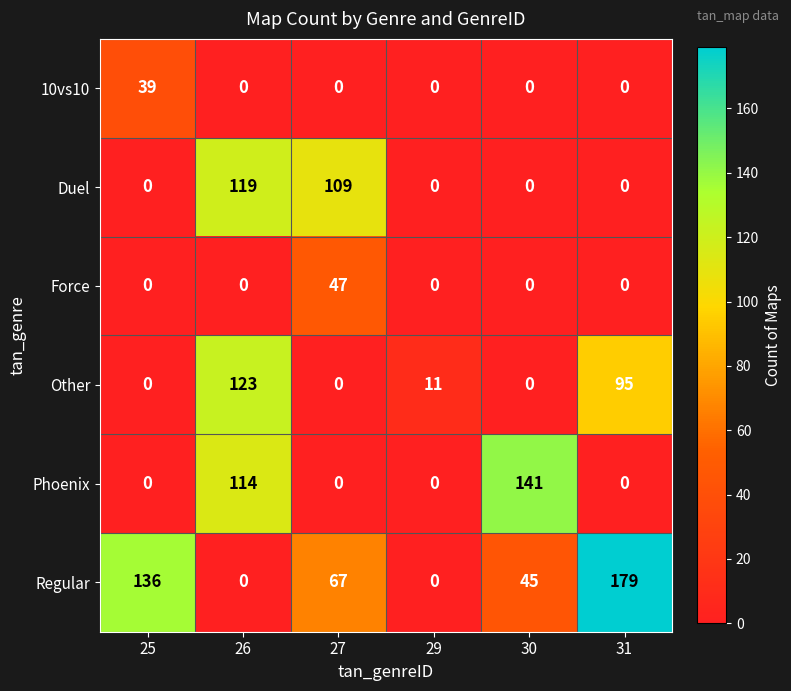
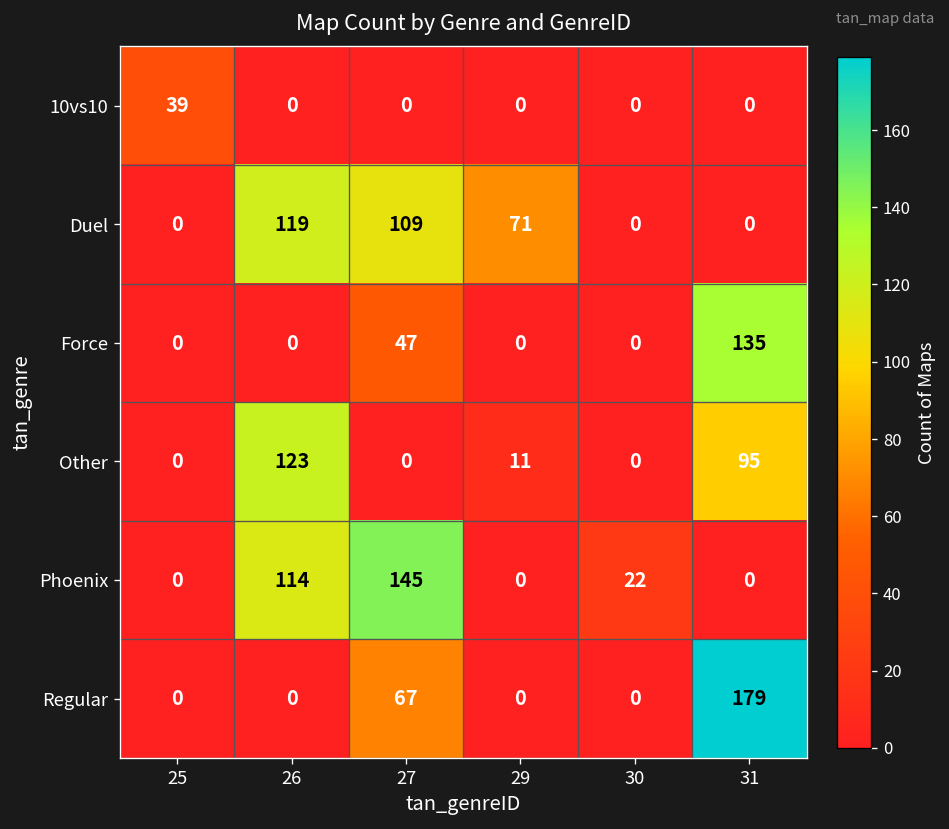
Duel, 29: 0 -> 71
Force, 31: 0 -> 135
Phoenix, 27: 0 -> 145
Phoenix, 30: 141 -> 22
Regular, 25: 136 -> 0
Regular, 30: 45 -> 0
